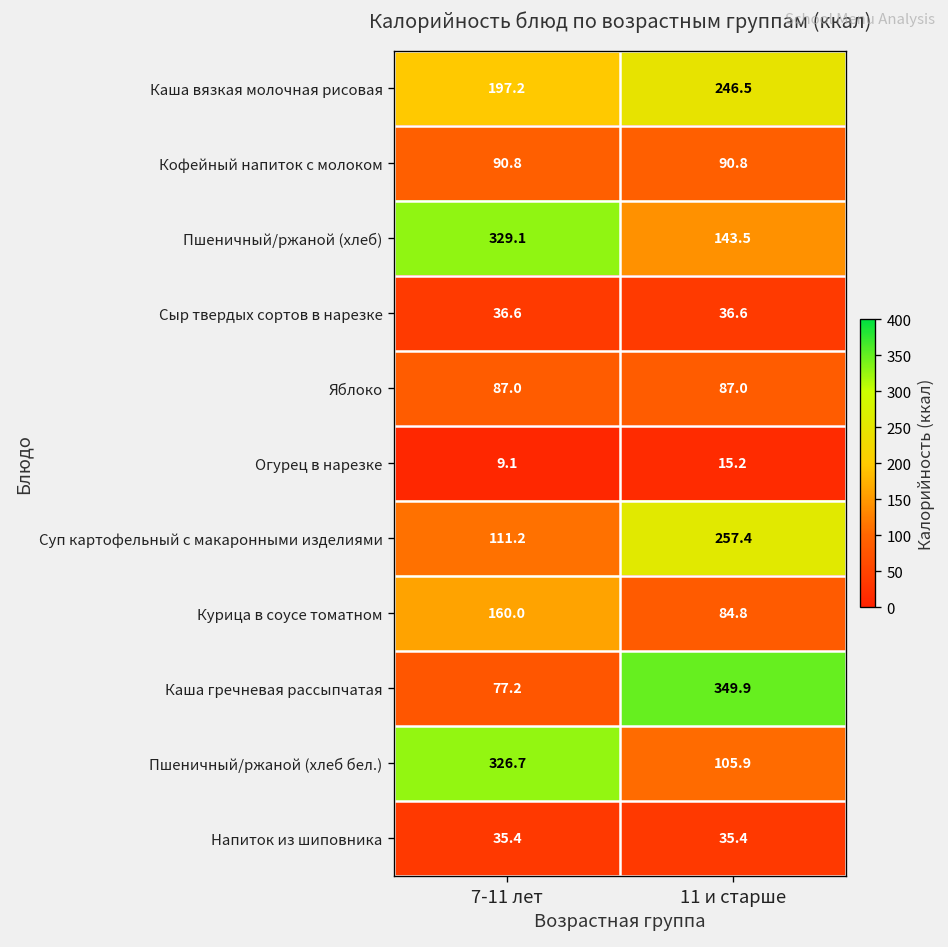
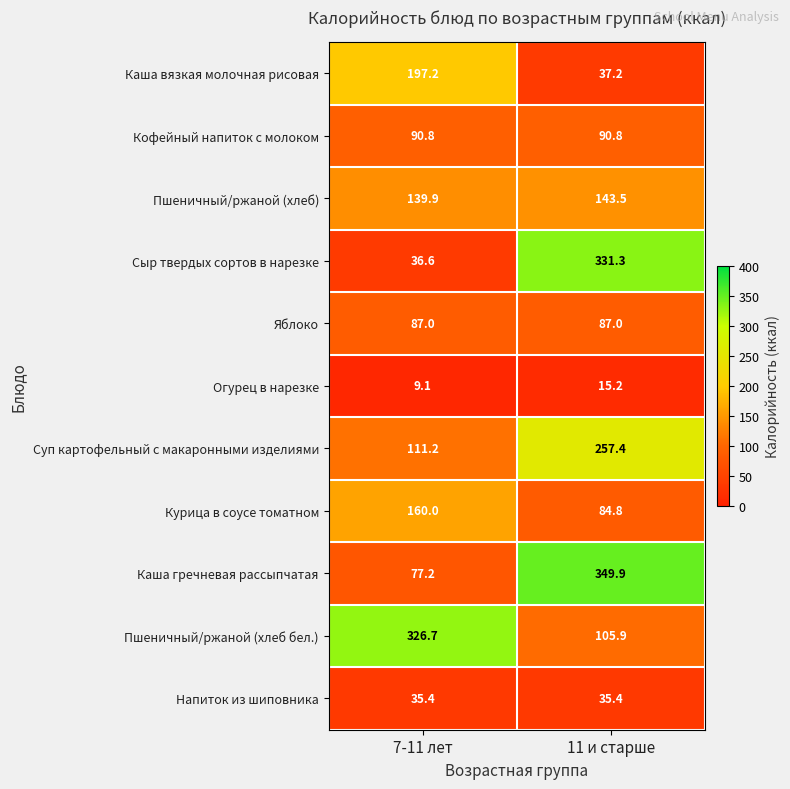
Каша вязкая молочная рисовая, 11 и старше: 246.5 -> 37.2
Пшеничный/ржаной (хлеб), 7-11 лет: 329.1 -> 139.9
Сыр твердых сортов в нарезке, 11 и старше: 36.6 -> 331.3
